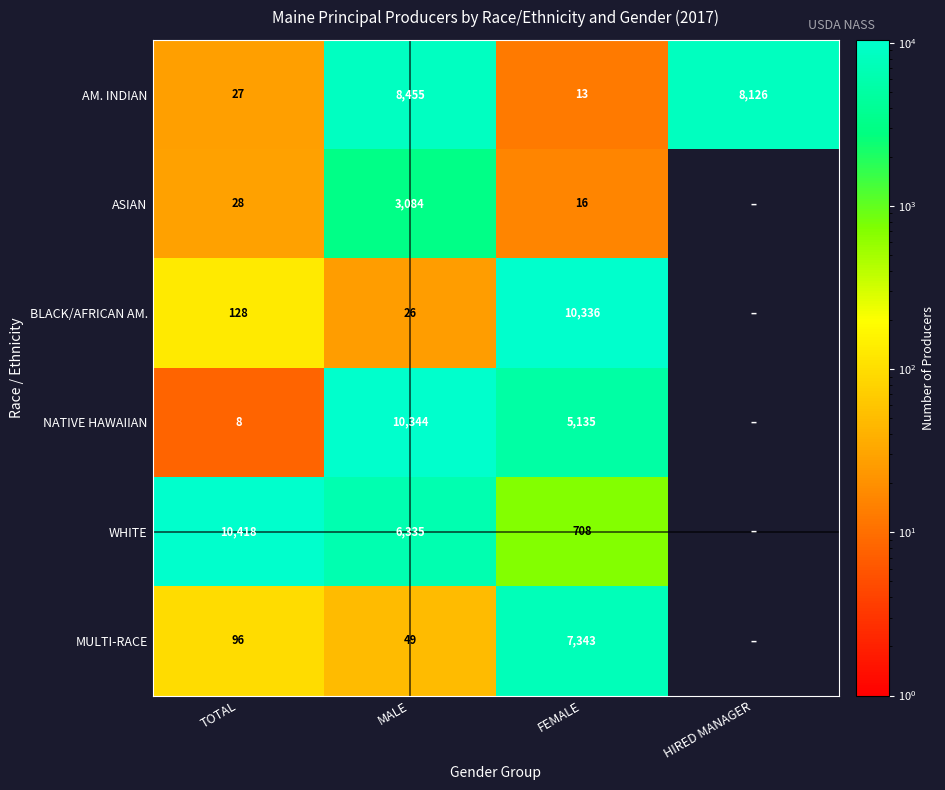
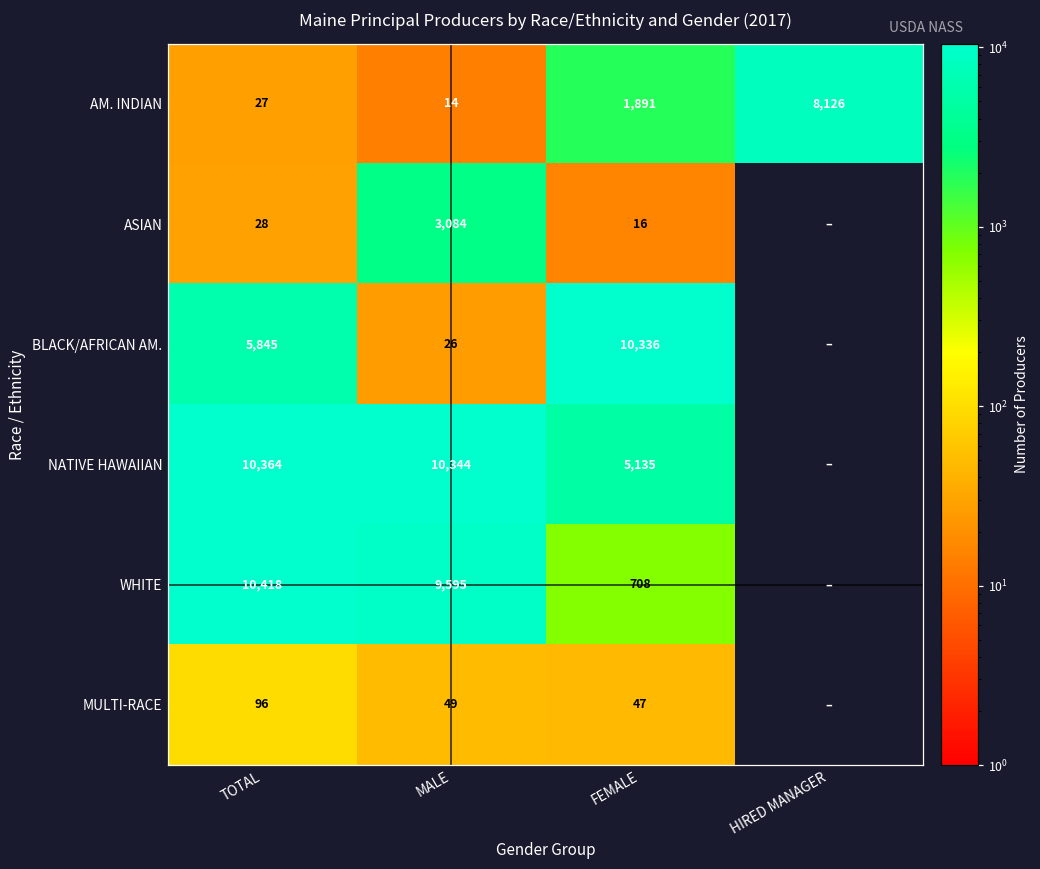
AM. INDIAN, MALE: 8,455 -> 14
AM. INDIAN, FEMALE: 13 -> 1,891
BLACK/AFRICAN AM., TOTAL: 128 -> 5,845
NATIVE HAWAIIAN, TOTAL: 8 -> 10,364
WHITE, MALE: 6,335 -> 9,595
MULTI-RACE, FEMALE: 7,343 -> 47
